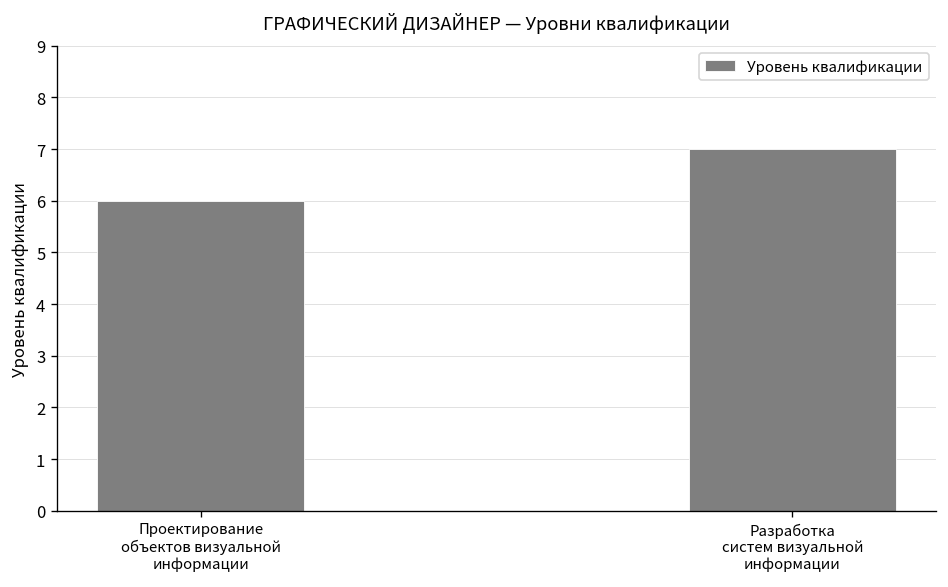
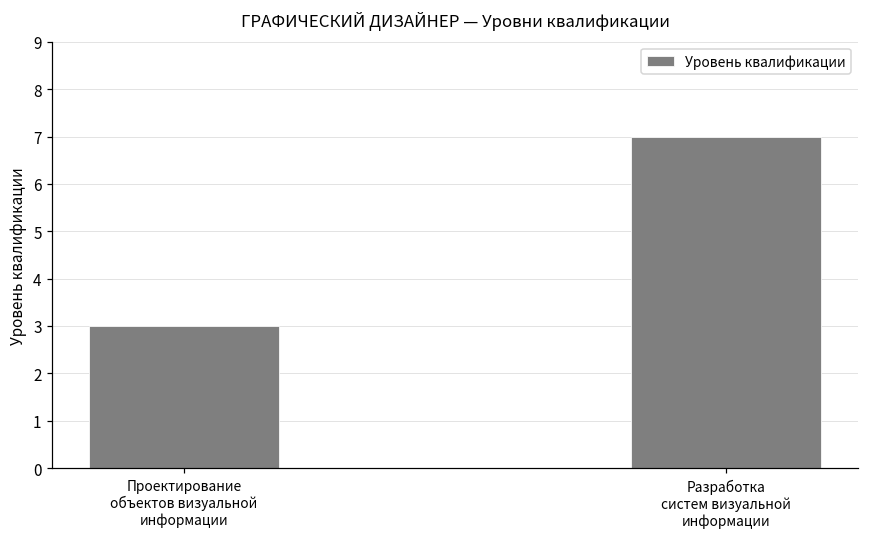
Проектирование объектов визуальной информации: 6 -> 3
